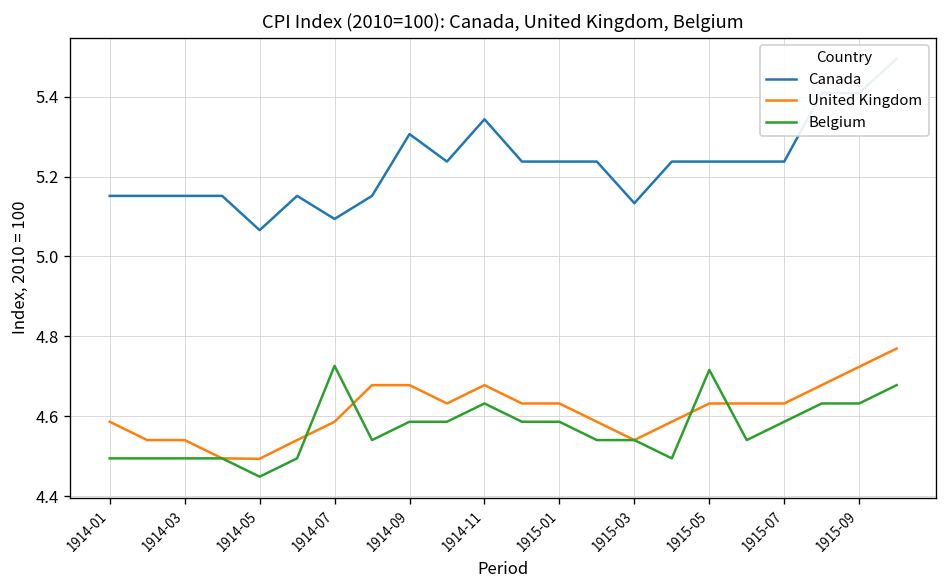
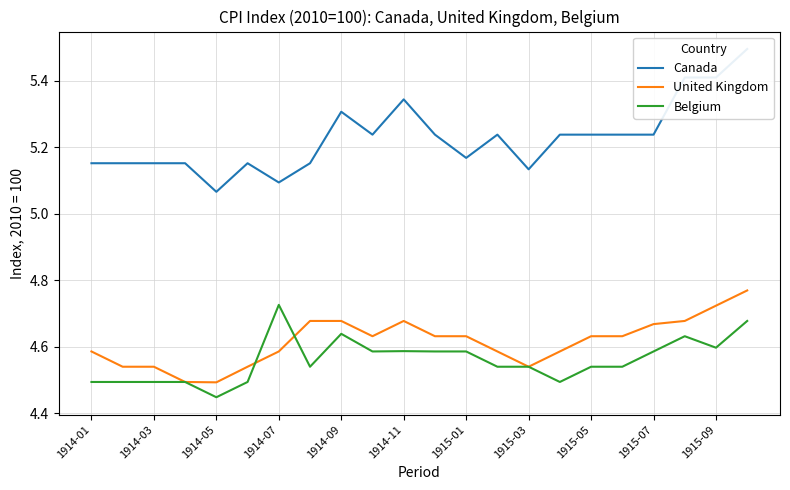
Belgium, 1914-09: 4.59 -> 4.64
Belgium, 1914-11: 4.63 -> 4.59
Canada, 1915-01: 5.24 -> 5.17
Belgium, 1915-05: 4.72 -> 4.54
United Kingdom, 1915-07: 4.63 -> 4.67
Belgium, 1915-09: 4.63 -> 4.60
